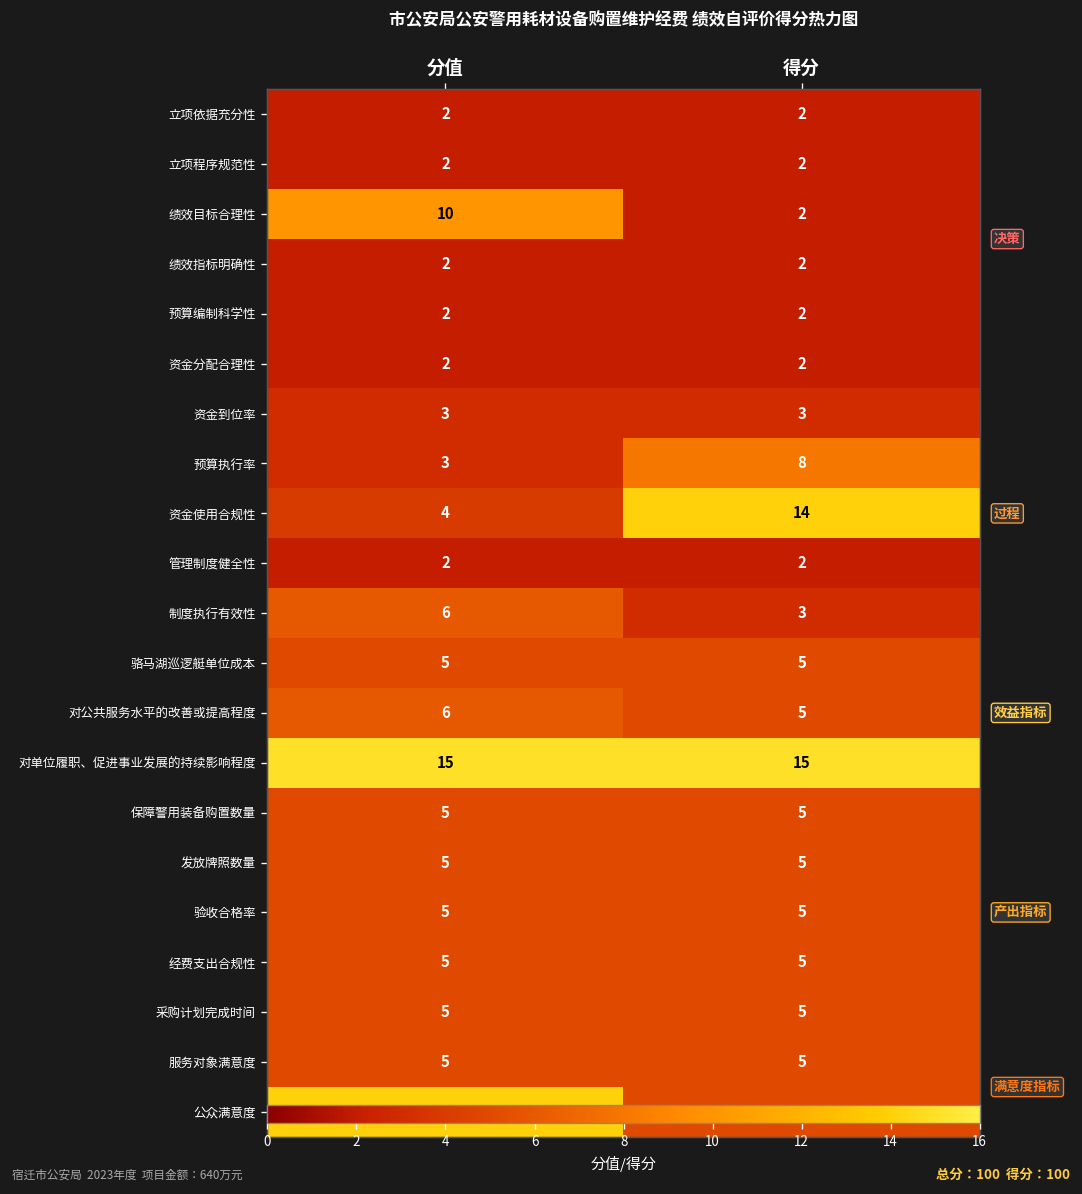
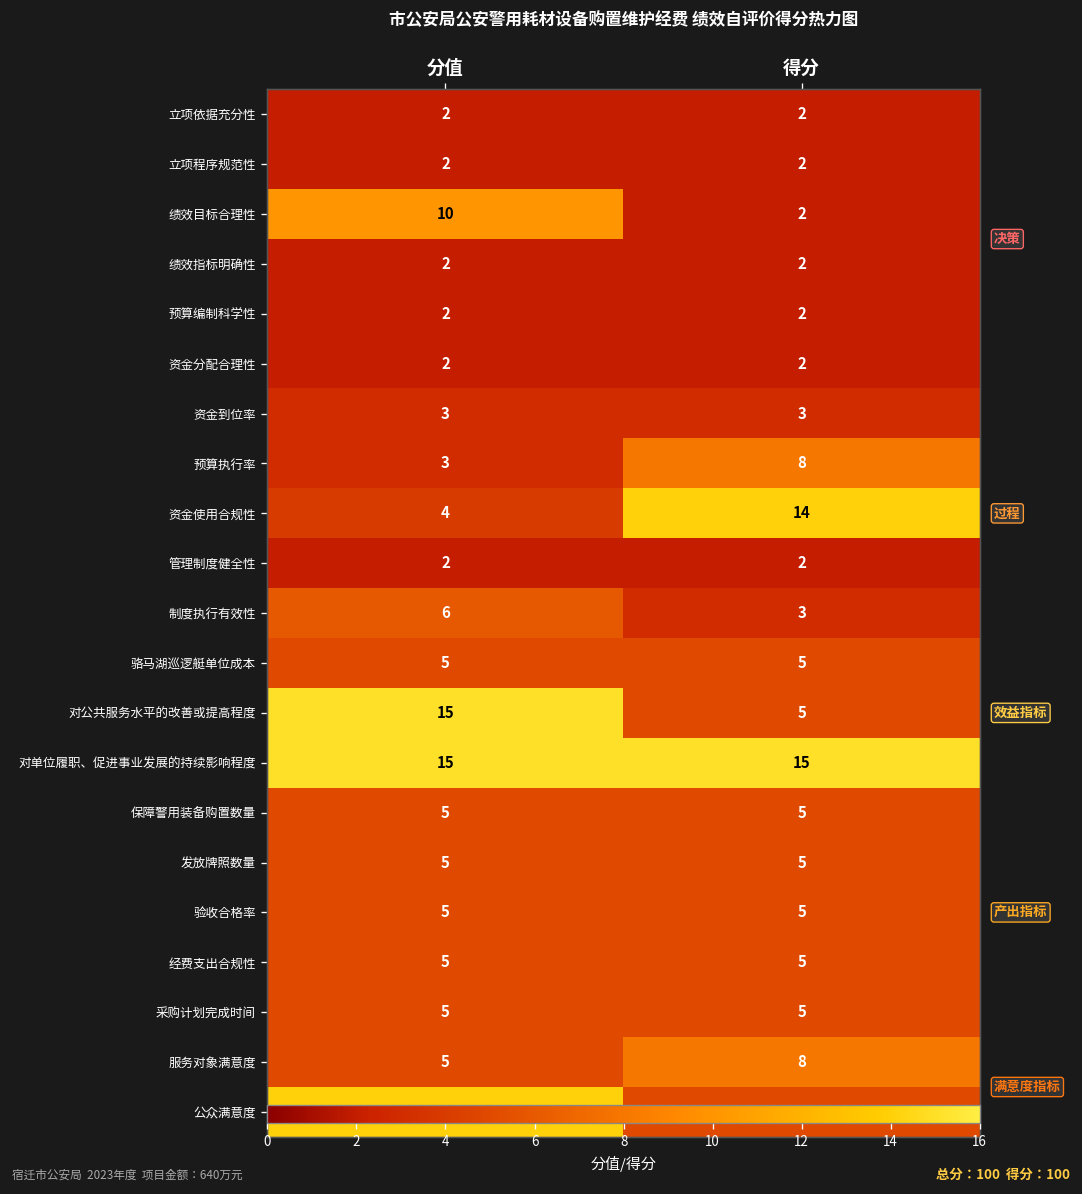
对公共服务水平的改善或提高程度, 分值: 6 -> 15
服务对象满意度, 得分: 5 -> 8
